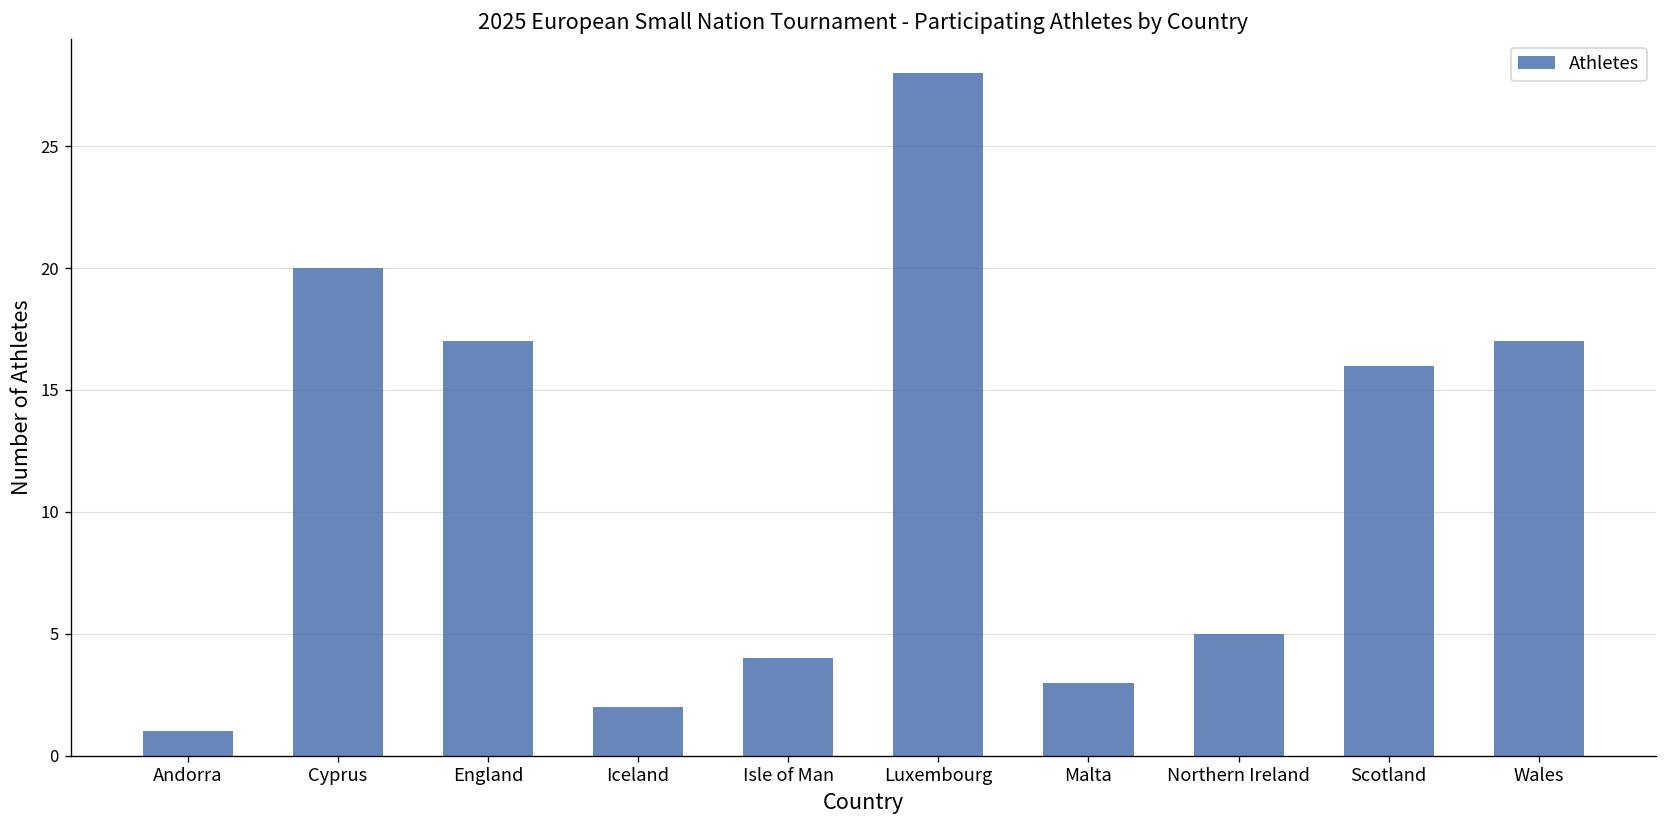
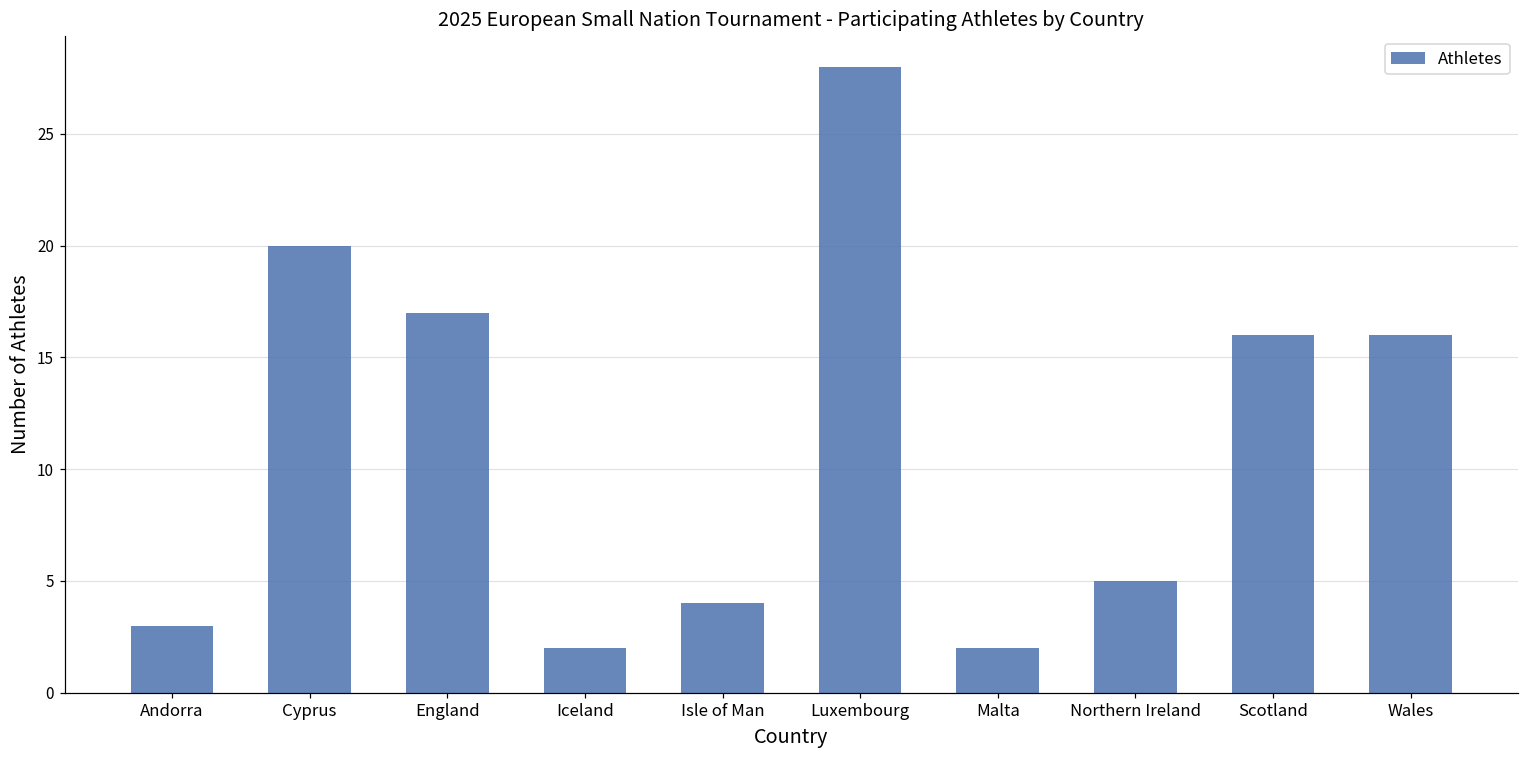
Andorra: 1 -> 3
Malta: 3 -> 2
Wales: 17 -> 16
